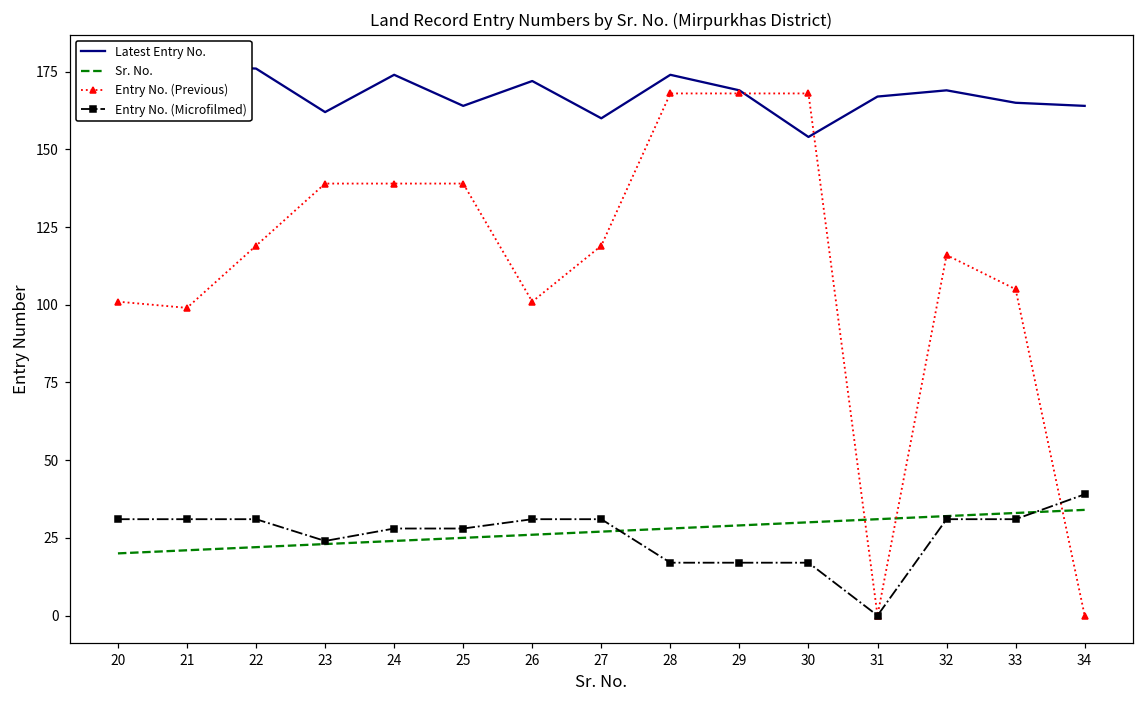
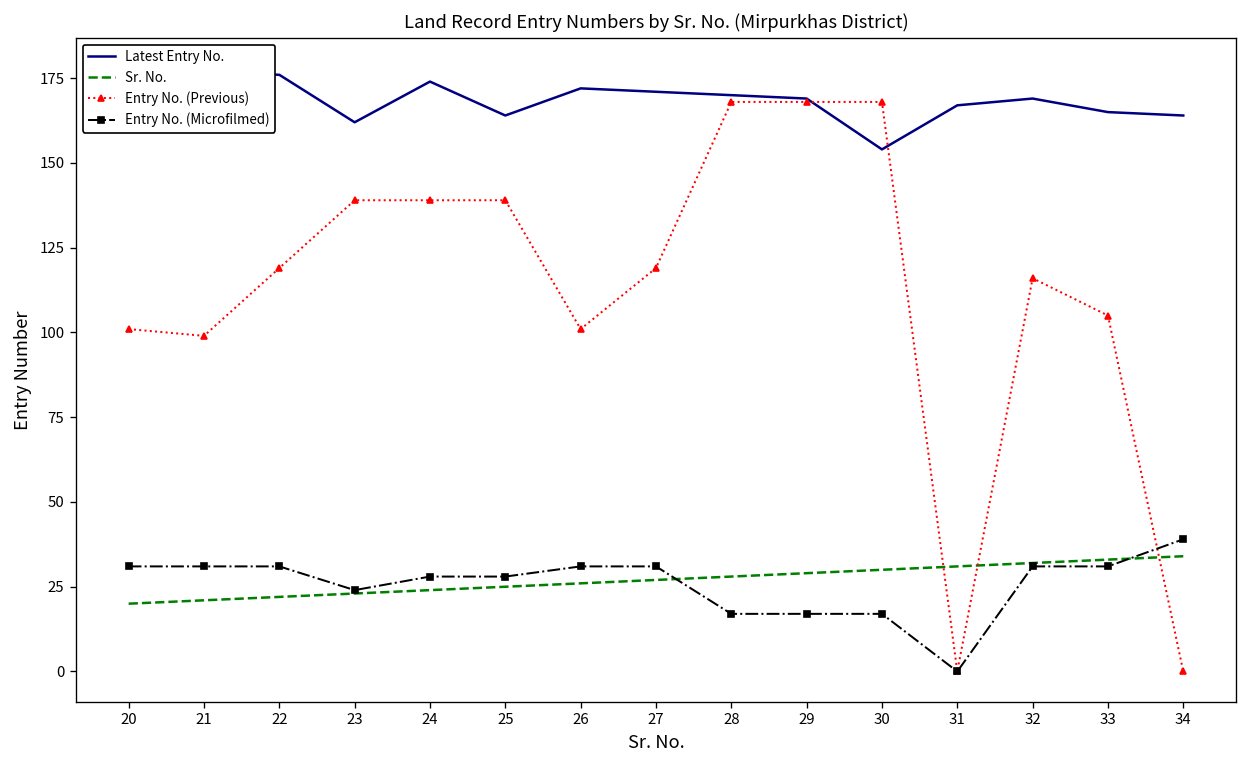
Latest Entry No., 27: 160 -> 171
Latest Entry No., 28: 174 -> 170
